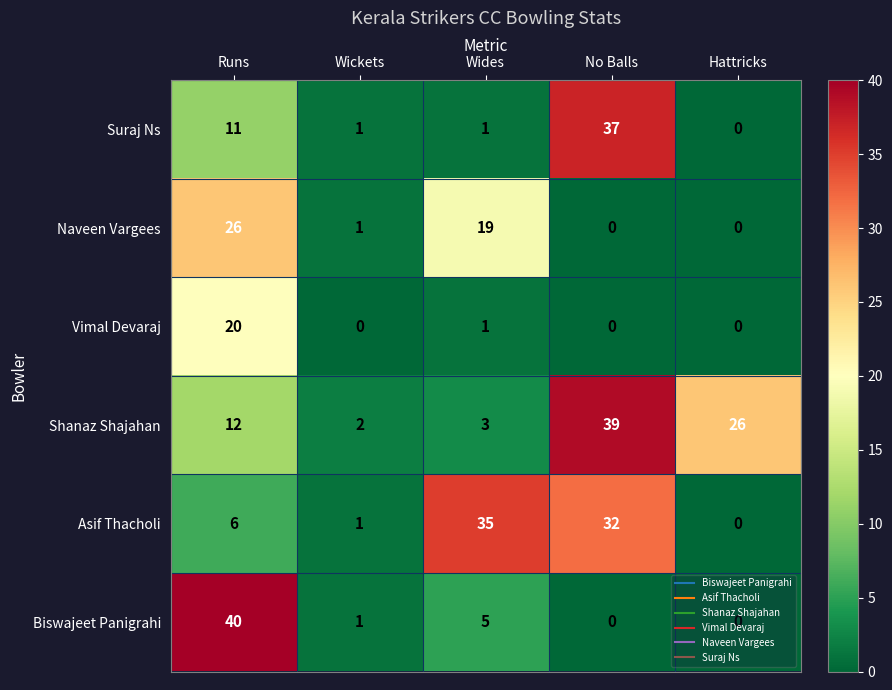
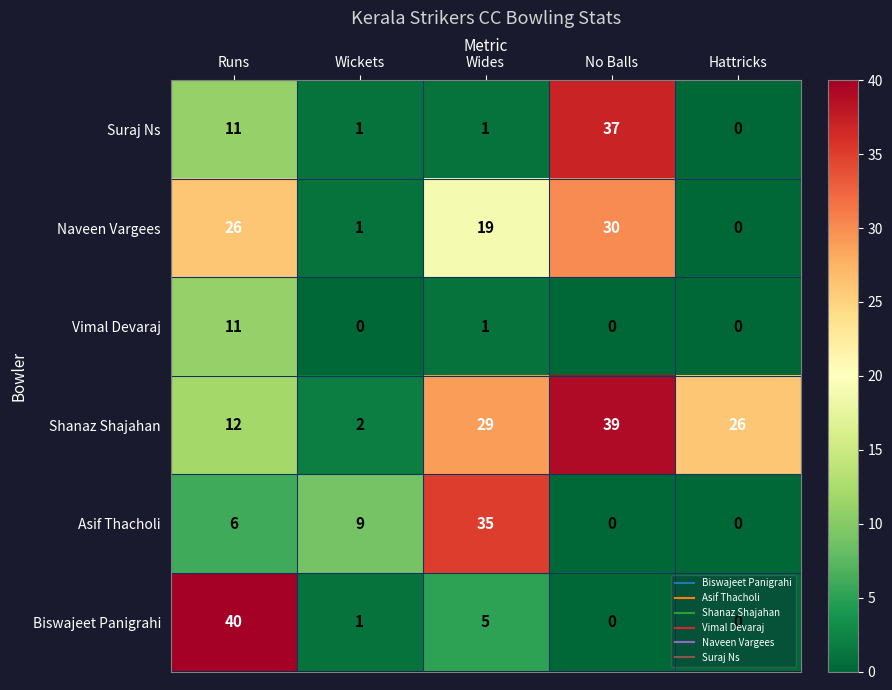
Naveen Vargees, No Balls: 0 -> 30
Vimal Devaraj, Runs: 20 -> 11
Shanaz Shajahan, Wides: 3 -> 29
Asif Thacholi, Wickets: 1 -> 9
Asif Thacholi, No Balls: 32 -> 0
